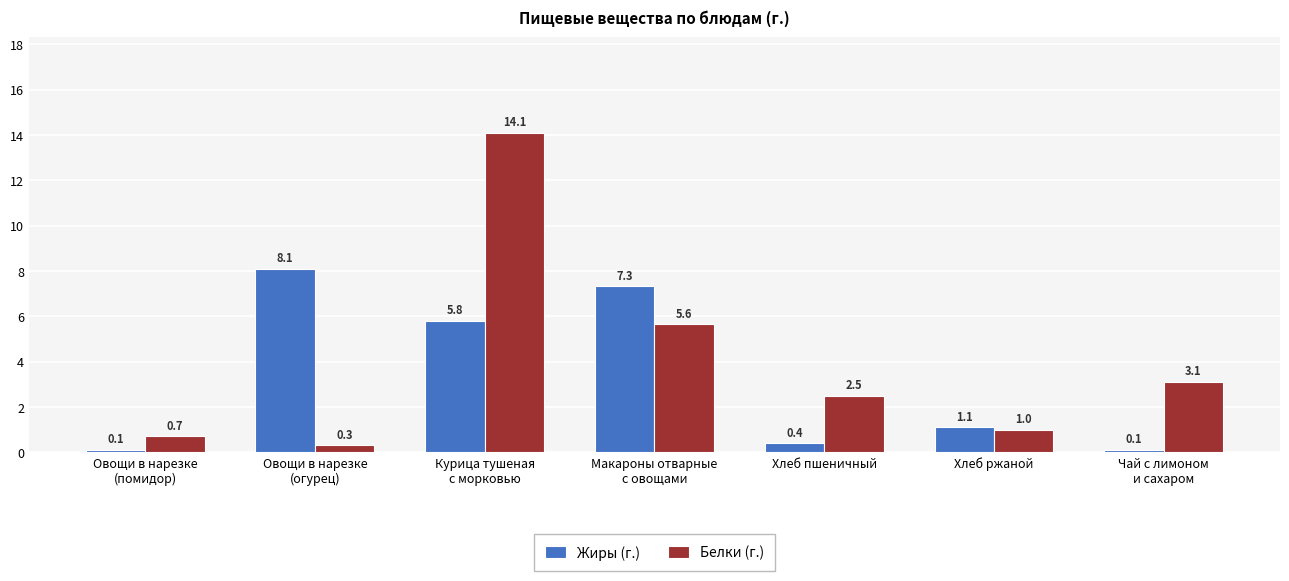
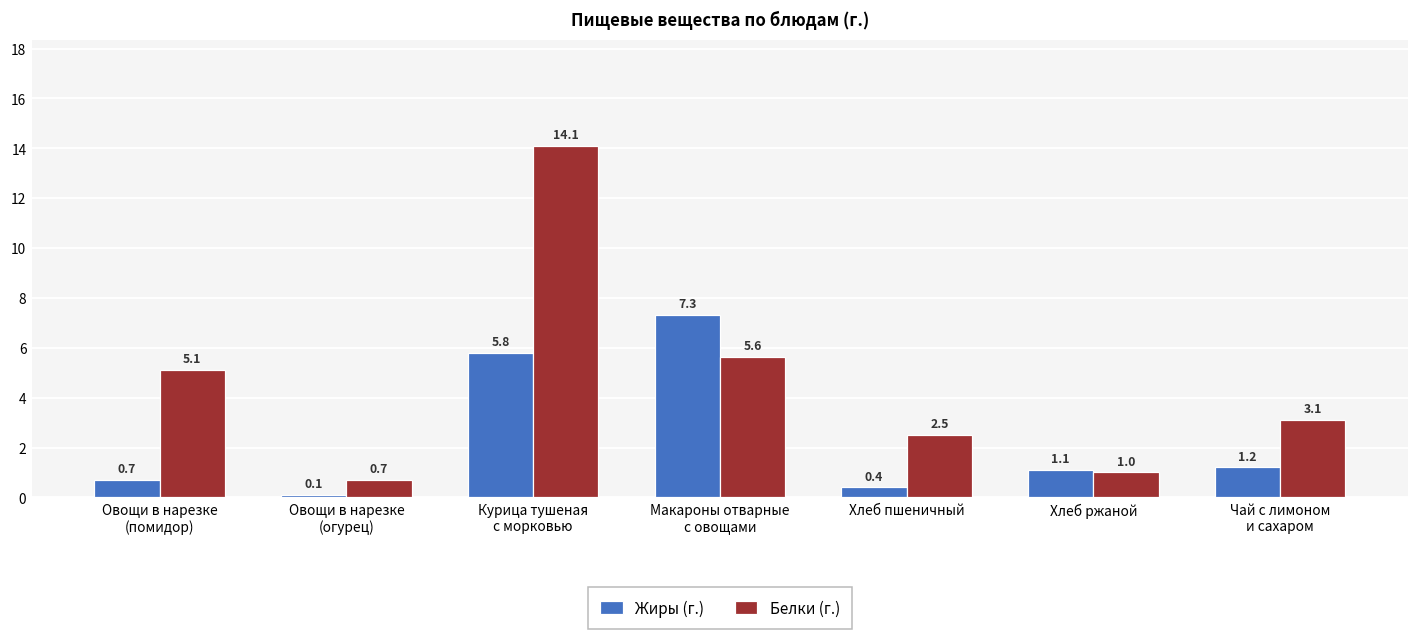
Жиры (г.), Овощи в нарезке (помидор): 0.1 -> 0.7
Белки (г.), Овощи в нарезке (помидор): 0.7 -> 5.1
Жиры (г.), Овощи в нарезке (огурец): 8.1 -> 0.1
Белки (г.), Овощи в нарезке (огурец): 0.3 -> 0.7
Жиры (г.), Чай с лимоном и сахаром: 0.1 -> 1.2
